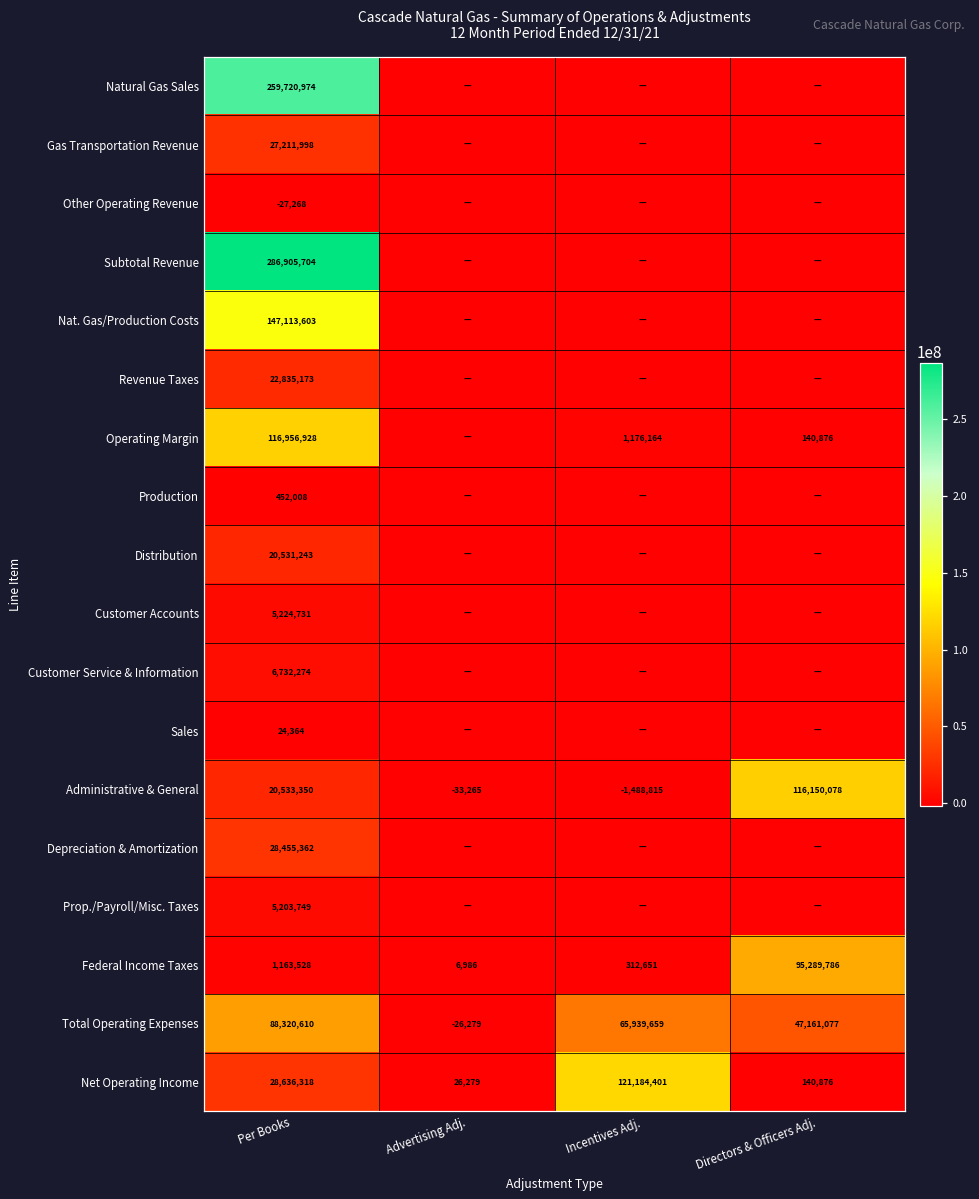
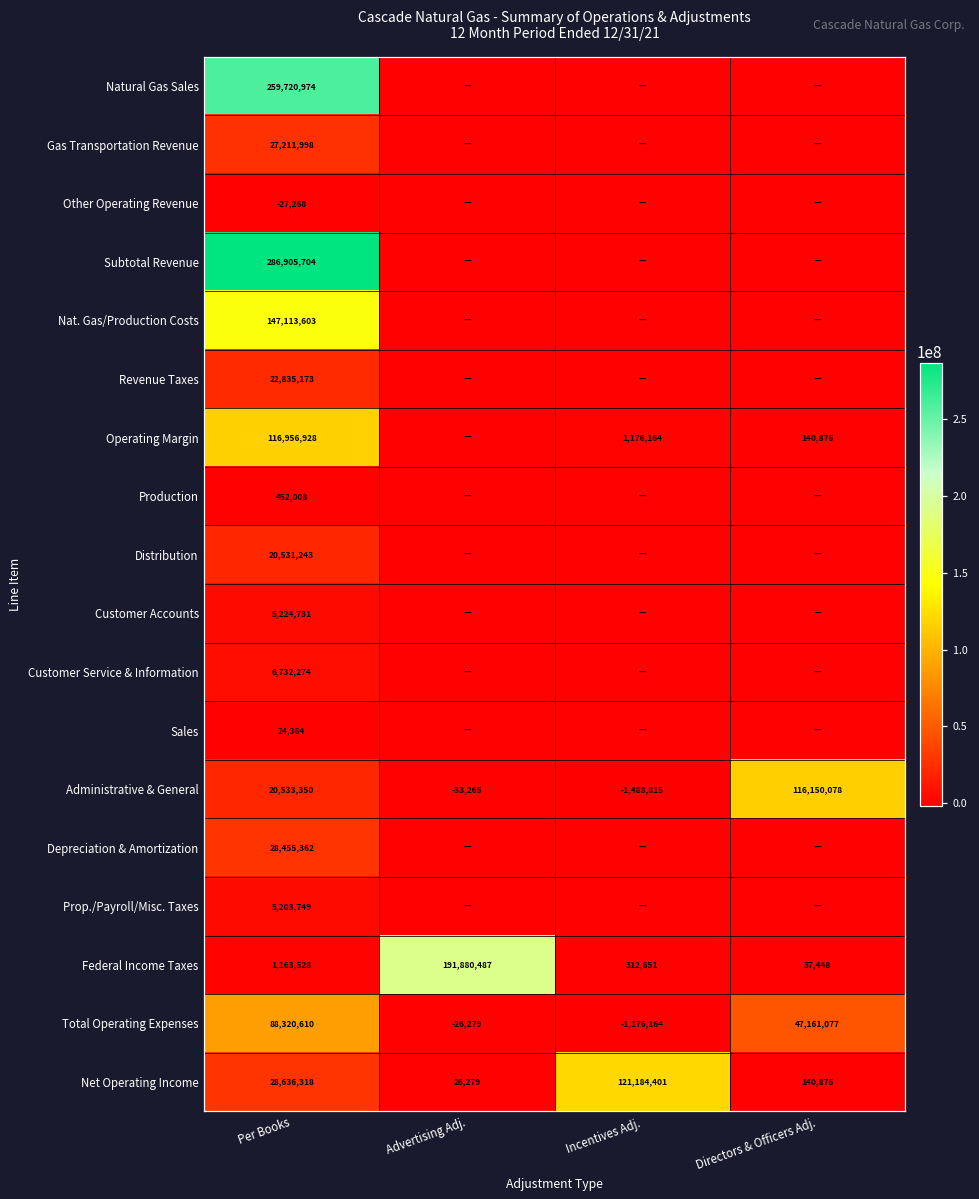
Federal Income Taxes, Advertising Adj.: 6,986 -> 191,880,487
Federal Income Taxes, Directors & Officers Adj.: 95,289,786 -> 37,448
Total Operating Expenses, Incentives Adj.: 65,939,659 -> -1,176,164
